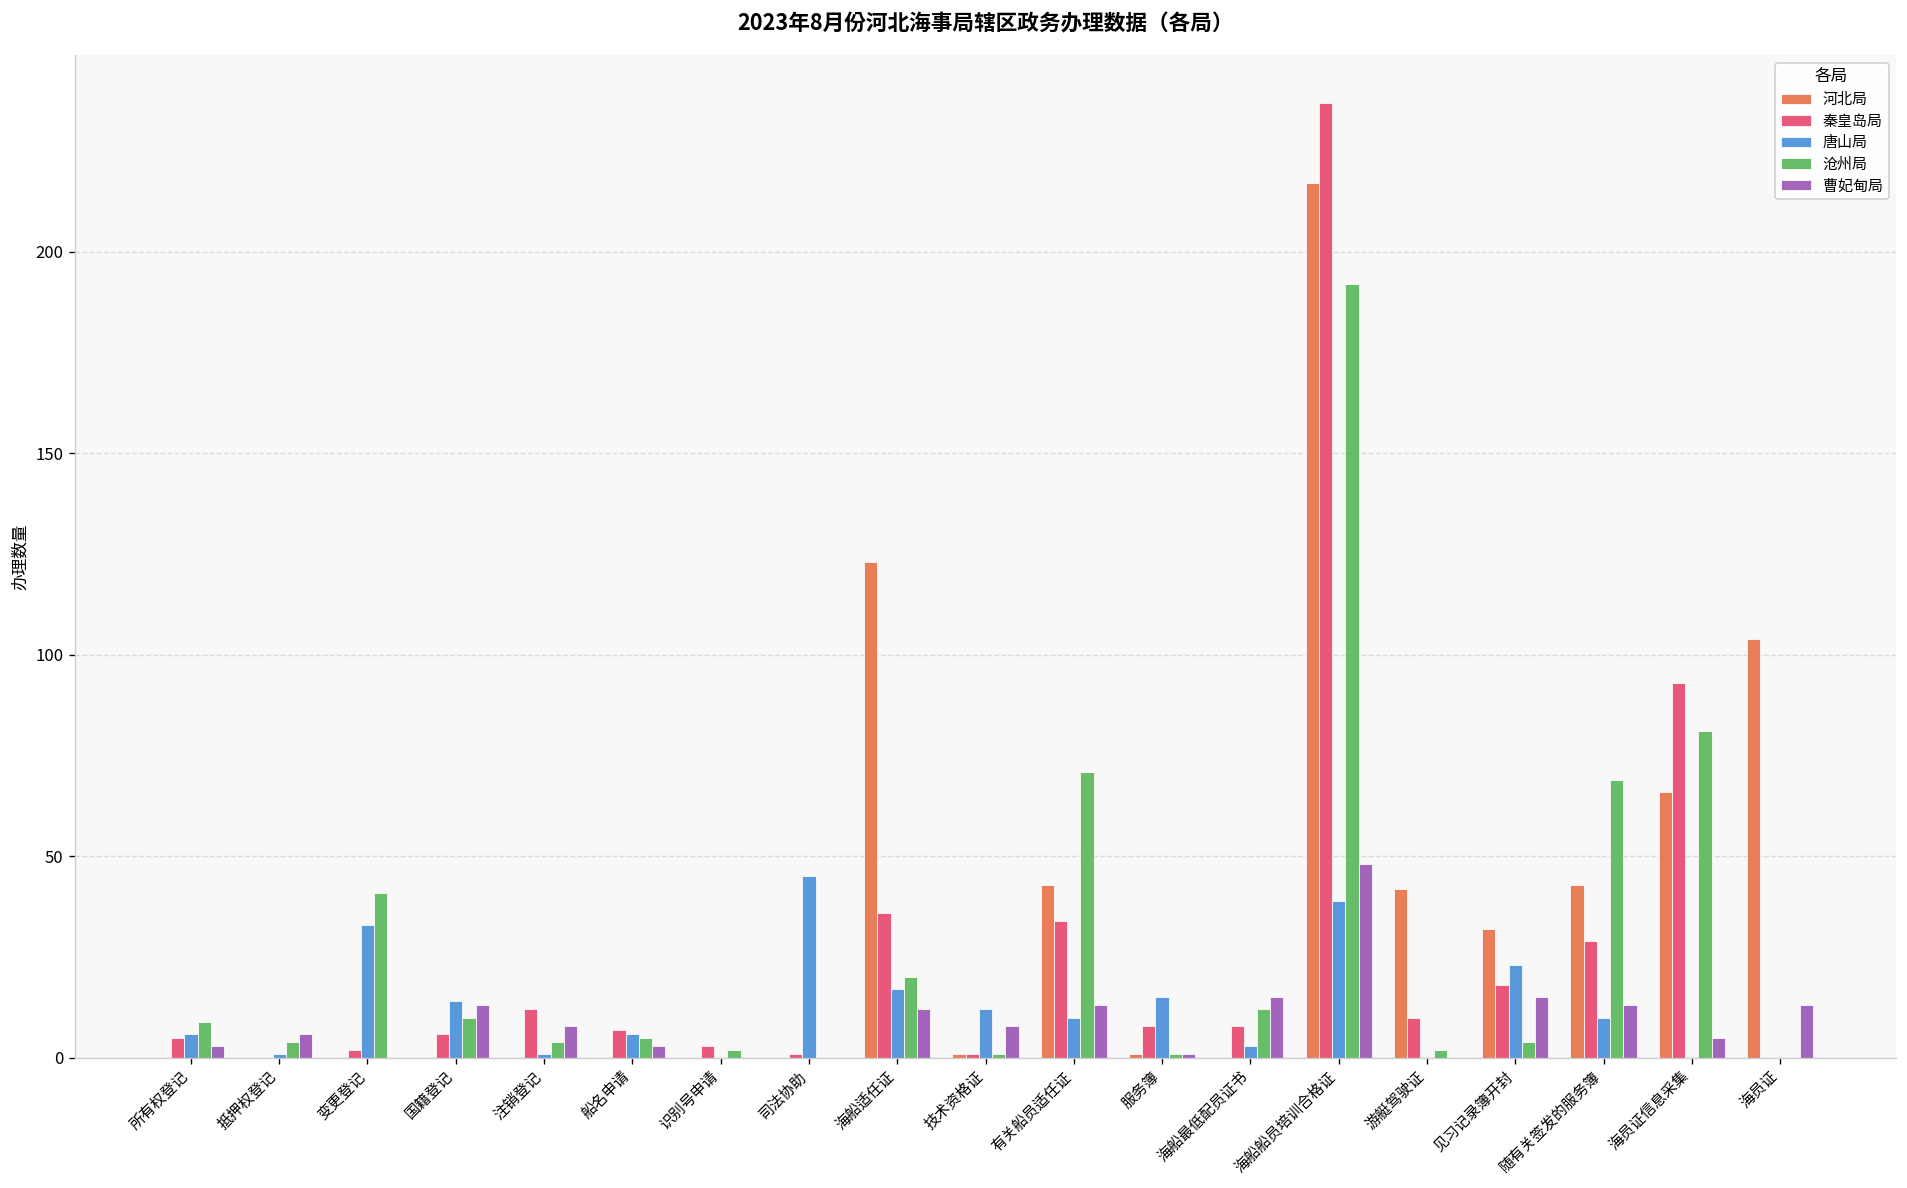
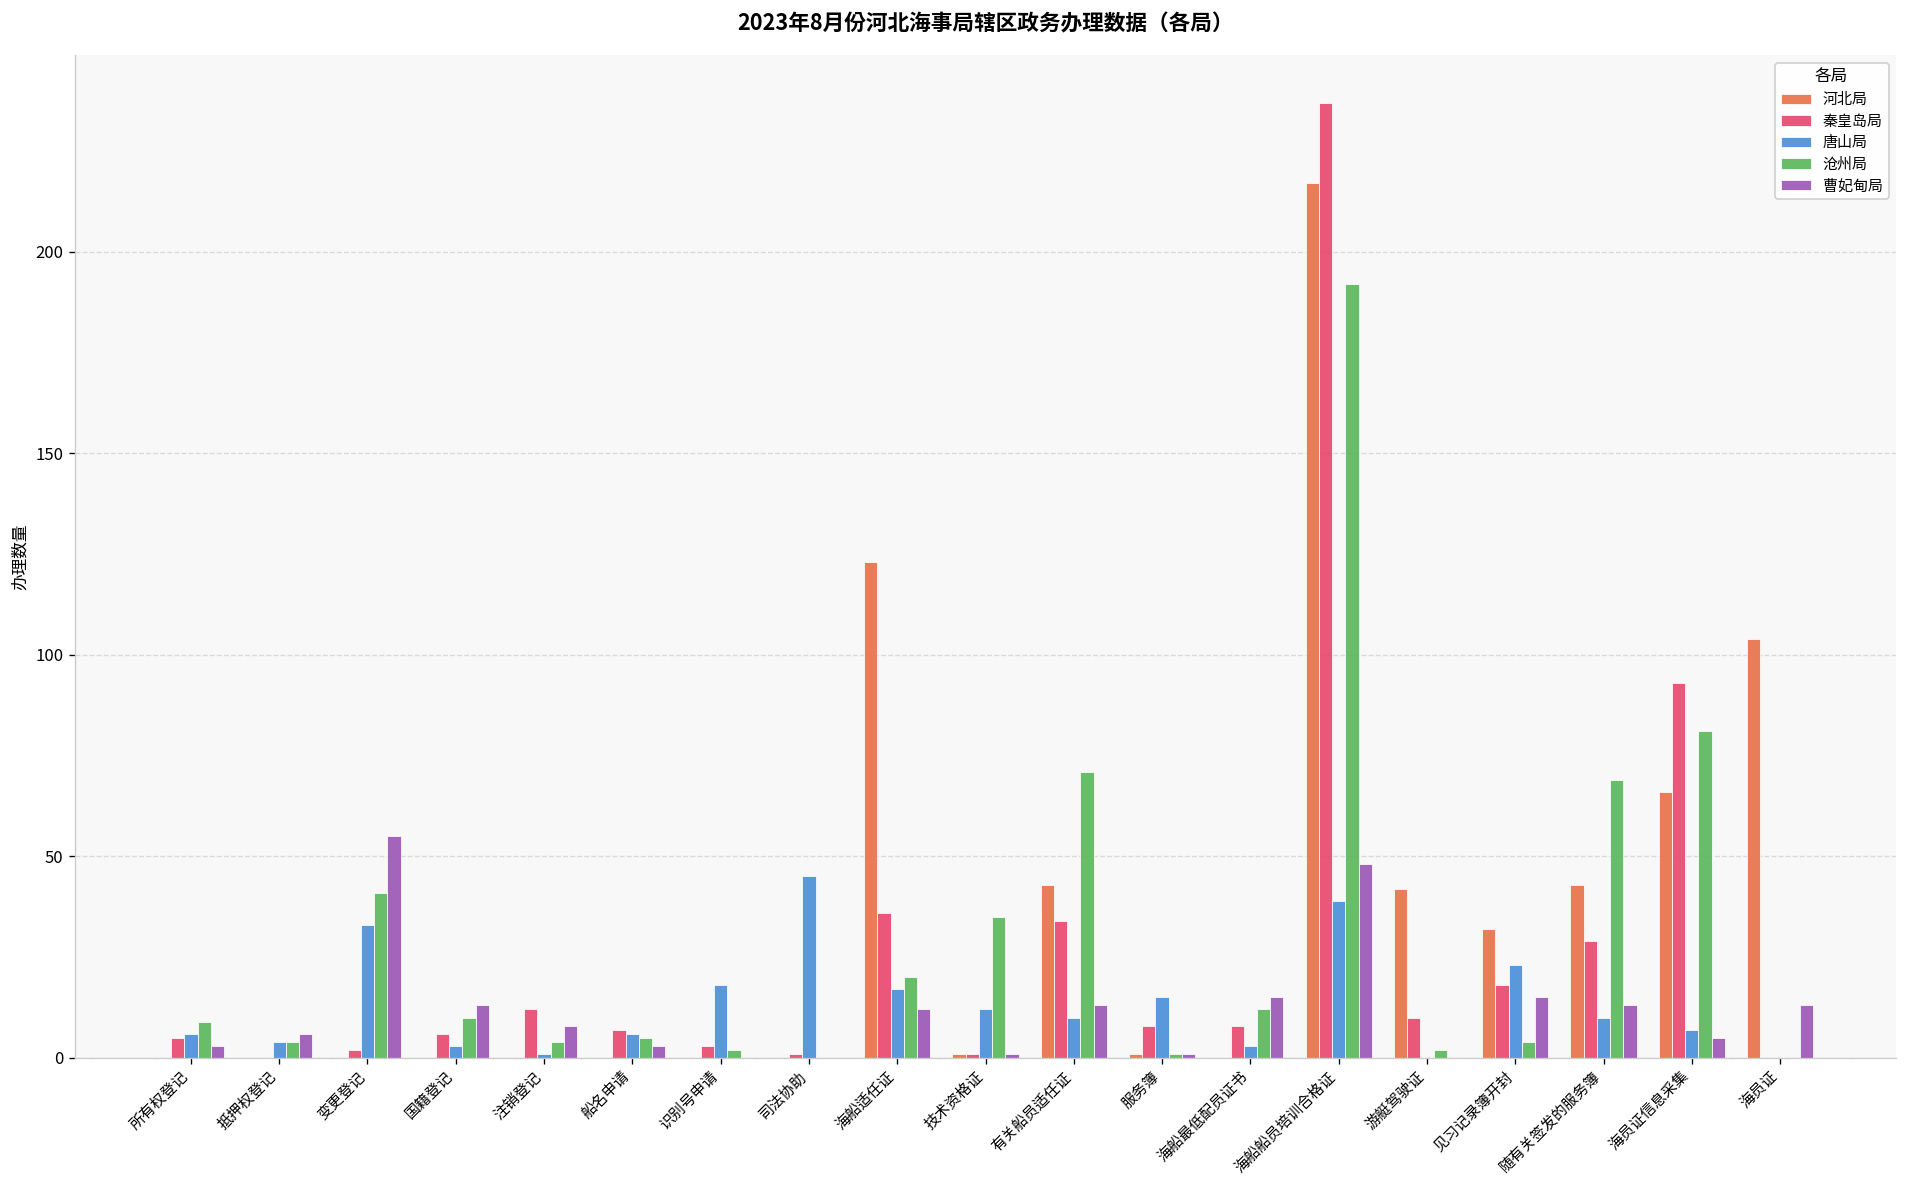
唐山局, 抵押权登记: 1 -> 4
曹妃甸局, 变更登记: 0 -> 55
唐山局, 国籍登记: 14 -> 3
唐山局, 识别号申请: 0 -> 18
沧州局, 技术资格证: 1 -> 35
曹妃甸局, 技术资格证: 8 -> 1
唐山局, 海员证信息采集: 0 -> 7
